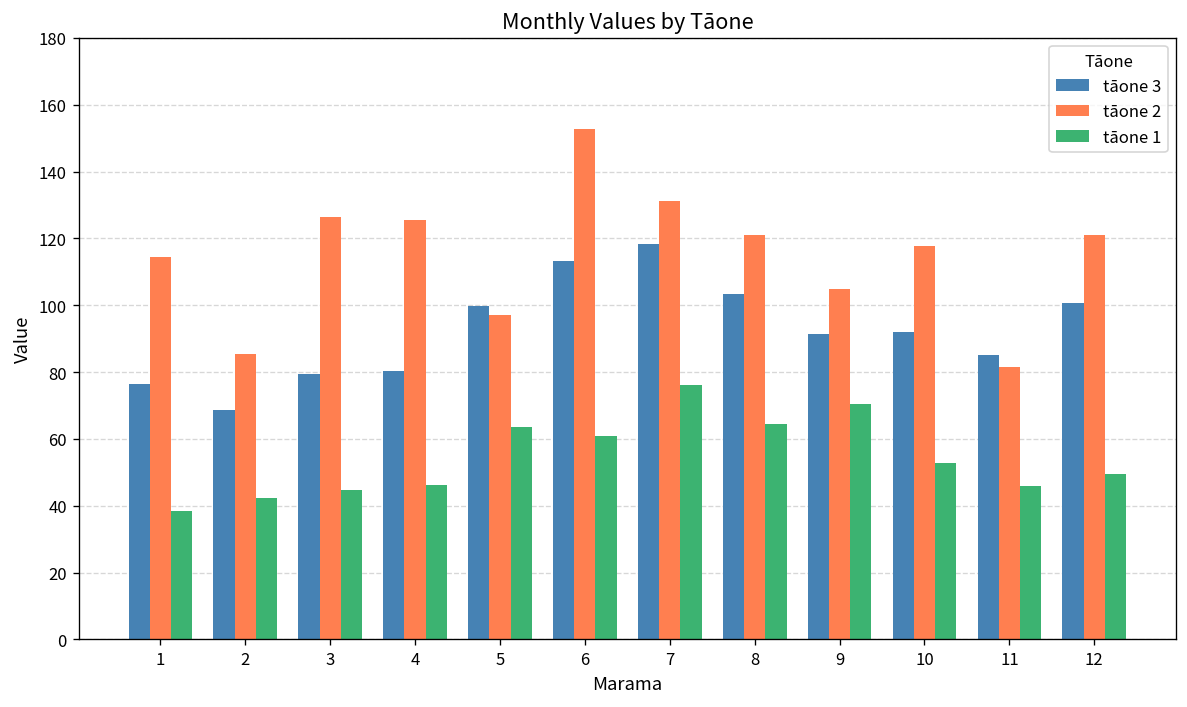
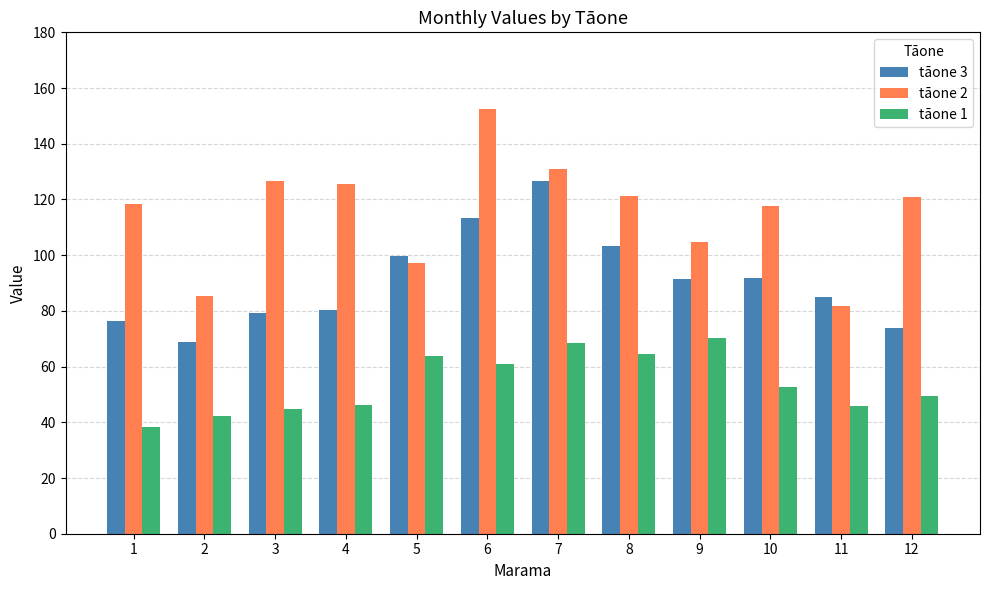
tāone 2, 1: 115 -> 118
tāone 3, 7: 118 -> 127
tāone 1, 7: 76 -> 68
tāone 3, 12: 101 -> 74
